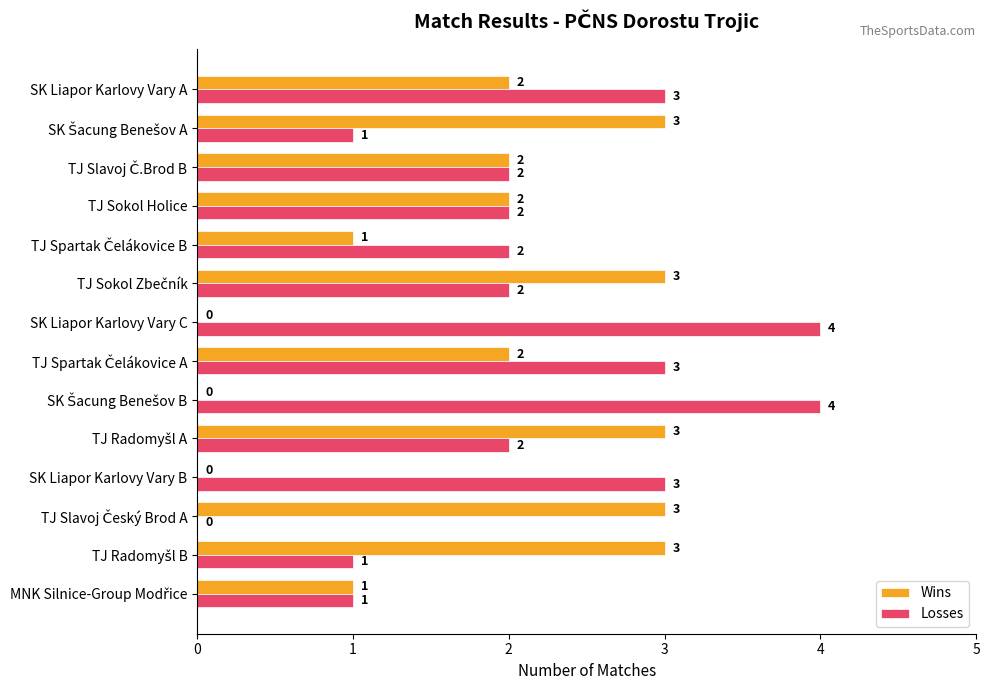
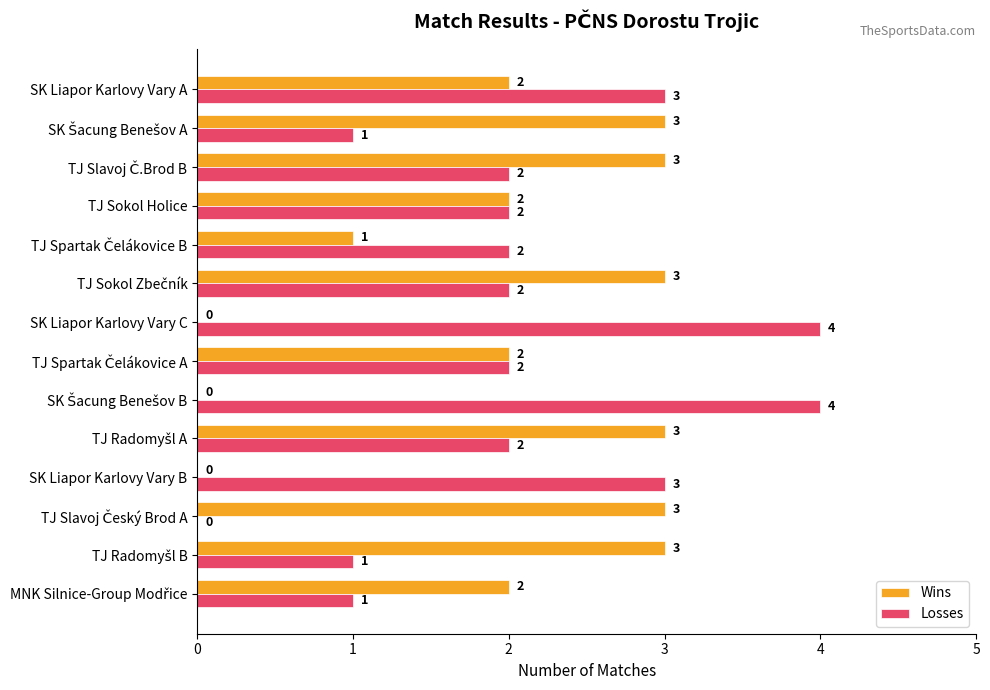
Wins, TJ Slavoj Č.Brod B: 2 -> 3
Losses, TJ Spartak Čelákovice A: 3 -> 2
Wins, MNK Silnice-Group Modřice: 1 -> 2
